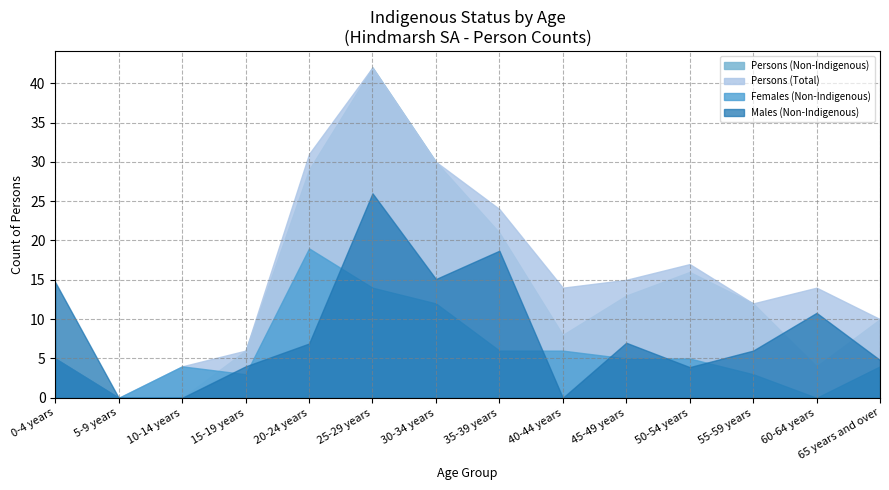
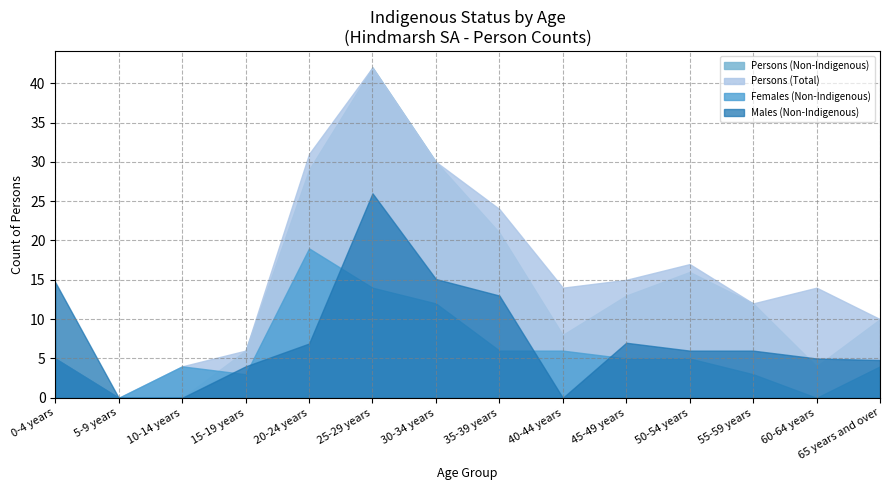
Males (Non-Indigenous), 35-39 years: 19 -> 13
Males (Non-Indigenous), 50-54 years: 4 -> 6
Males (Non-Indigenous), 60-64 years: 11 -> 5
